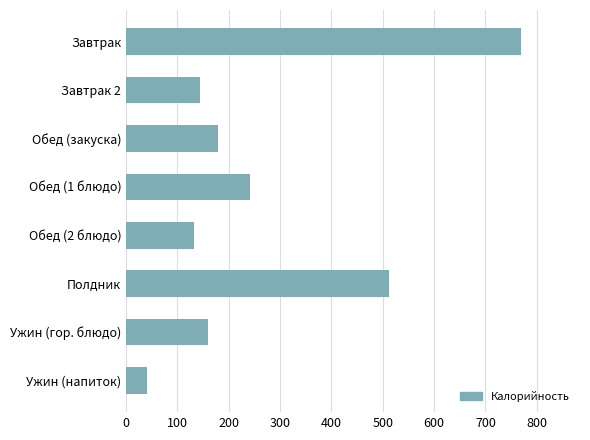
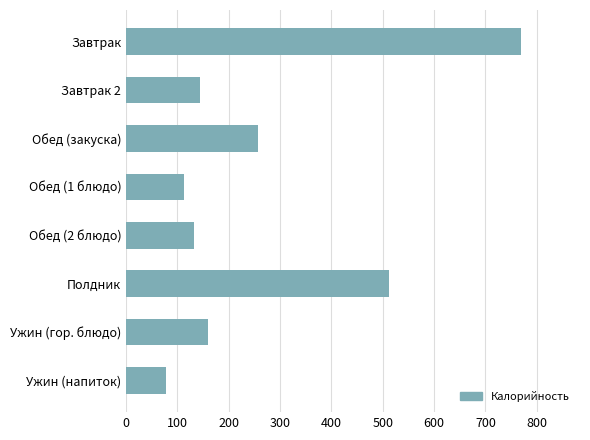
Обед (закуска): 180 -> 260
Обед (1 блюдо): 240 -> 110
Ужин (напиток): 40 -> 80
